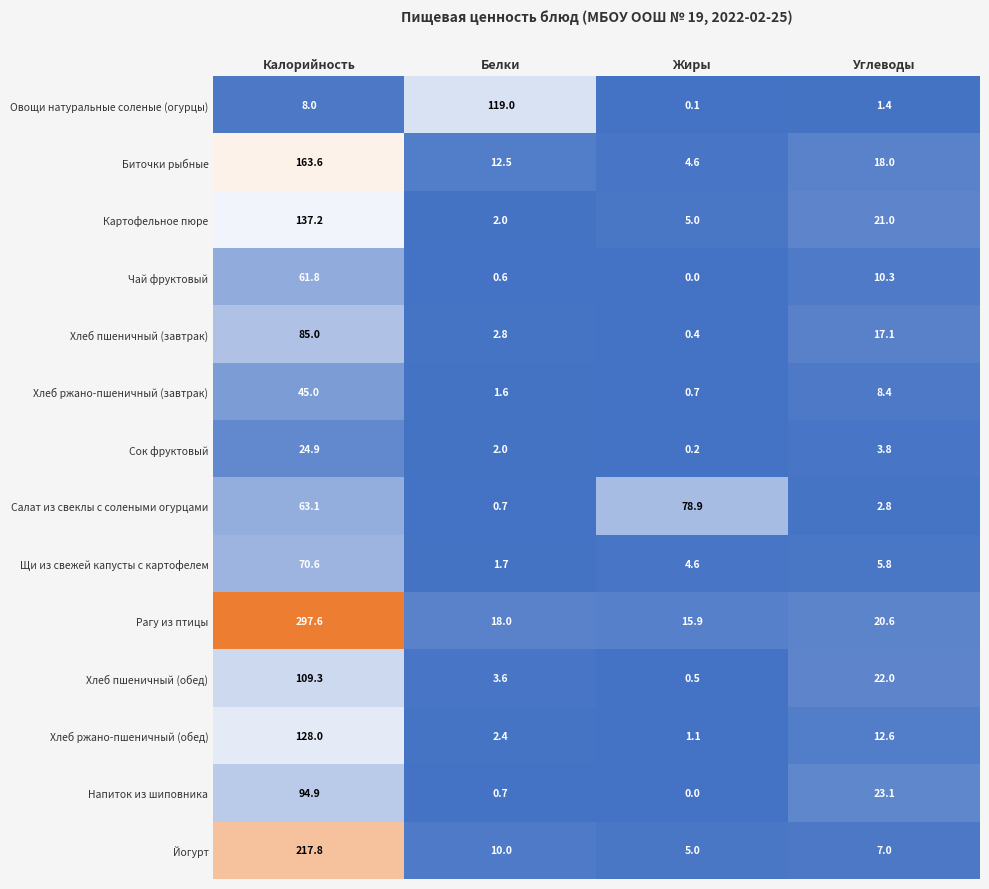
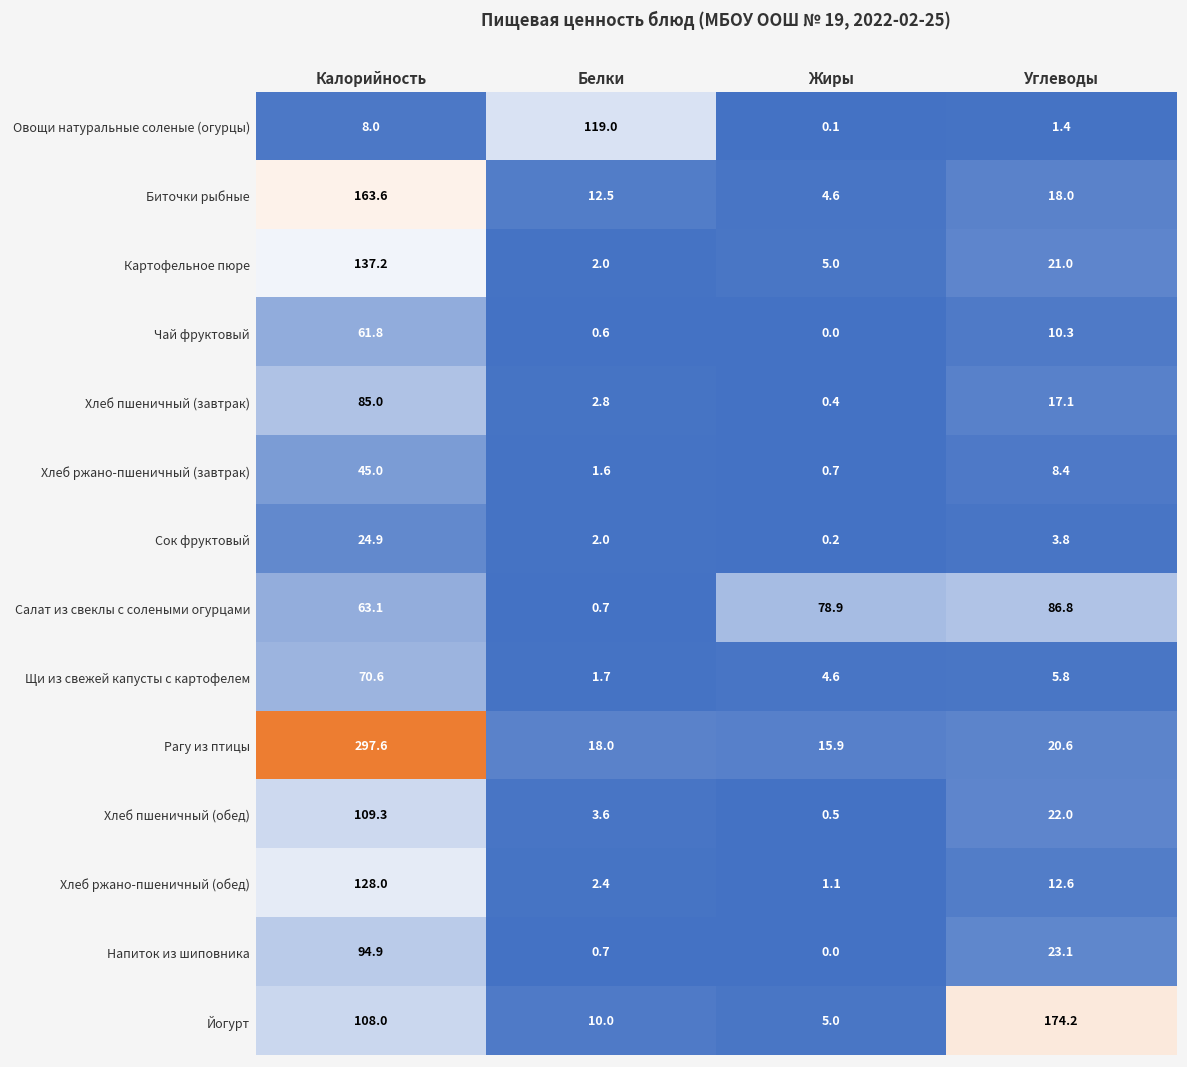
Салат из свеклы с солеными огурцами, Углеводы: 2.8 -> 86.8
Йогурт, Калорийность: 217.8 -> 108.0
Йогурт, Углеводы: 7.0 -> 174.2
